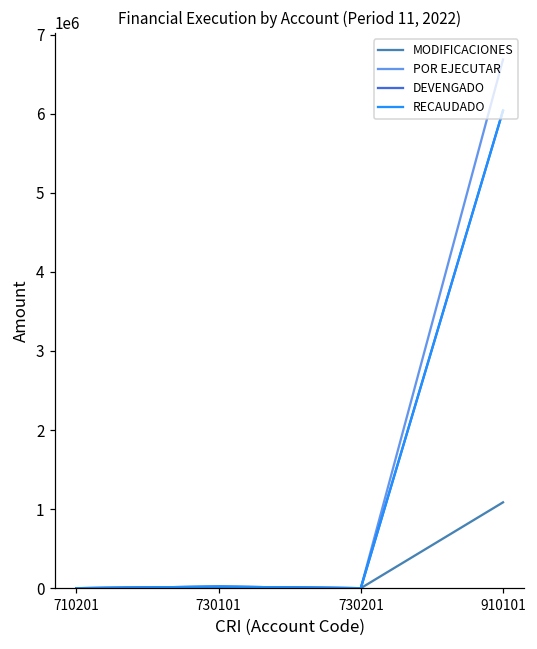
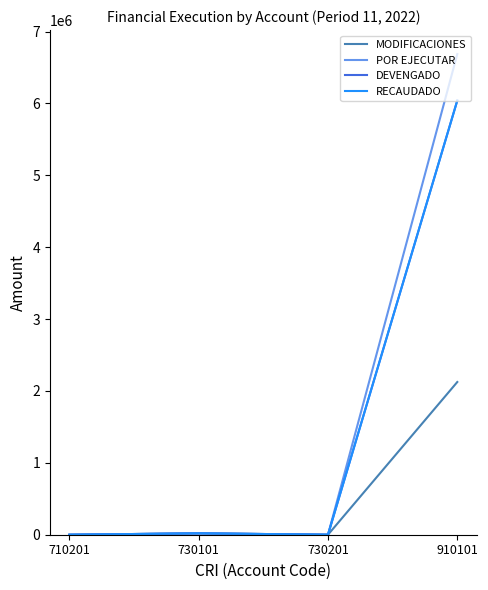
MODIFICACIONES, 910101: 1100000 -> 2100000
